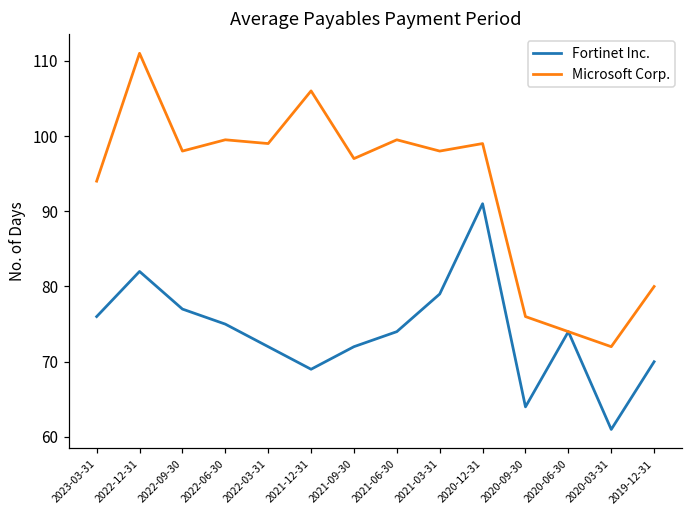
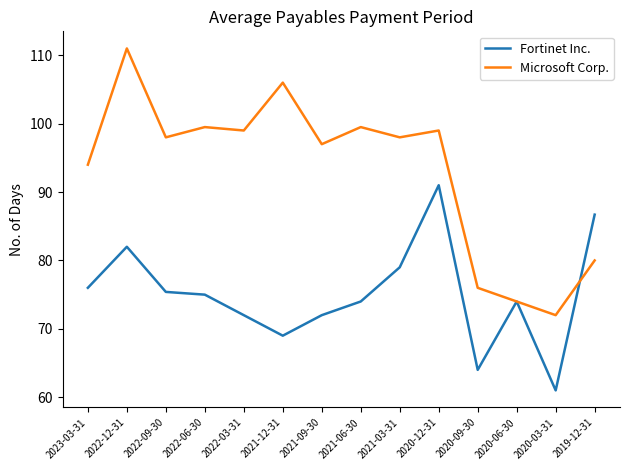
Fortinet Inc., 2022-09-30: 77 -> 75
Fortinet Inc., 2019-12-31: 70 -> 87
